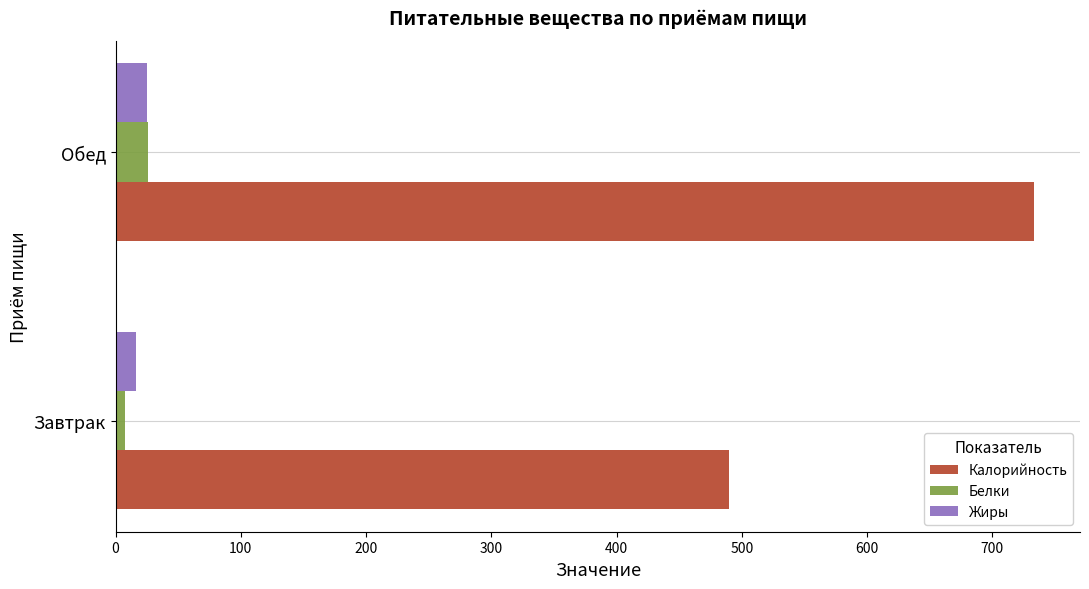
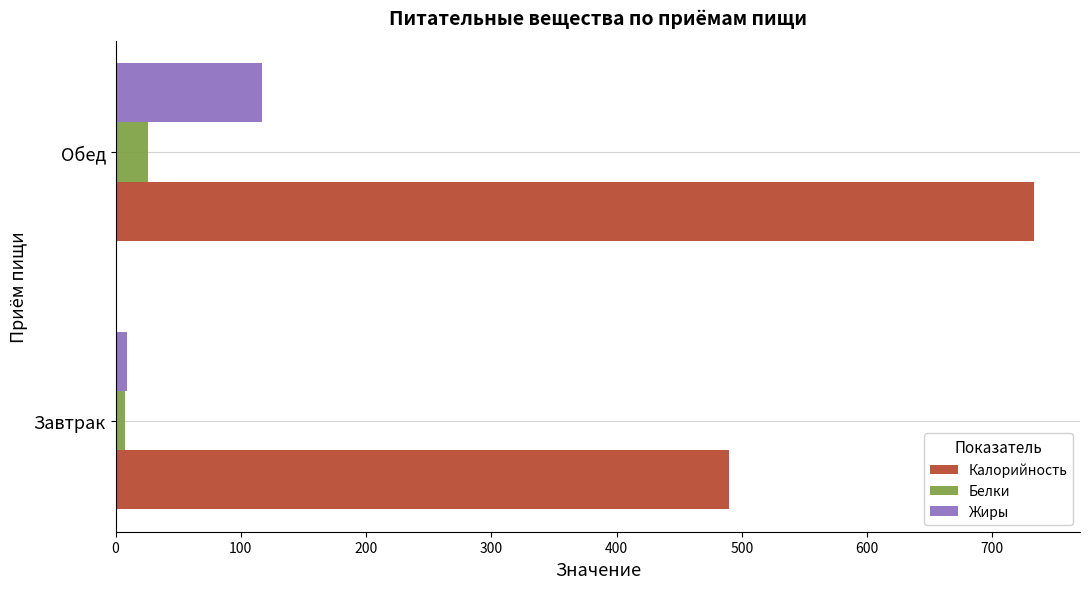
Жиры, Обед: 26 -> 117
Жиры, Завтрак: 16 -> 9
